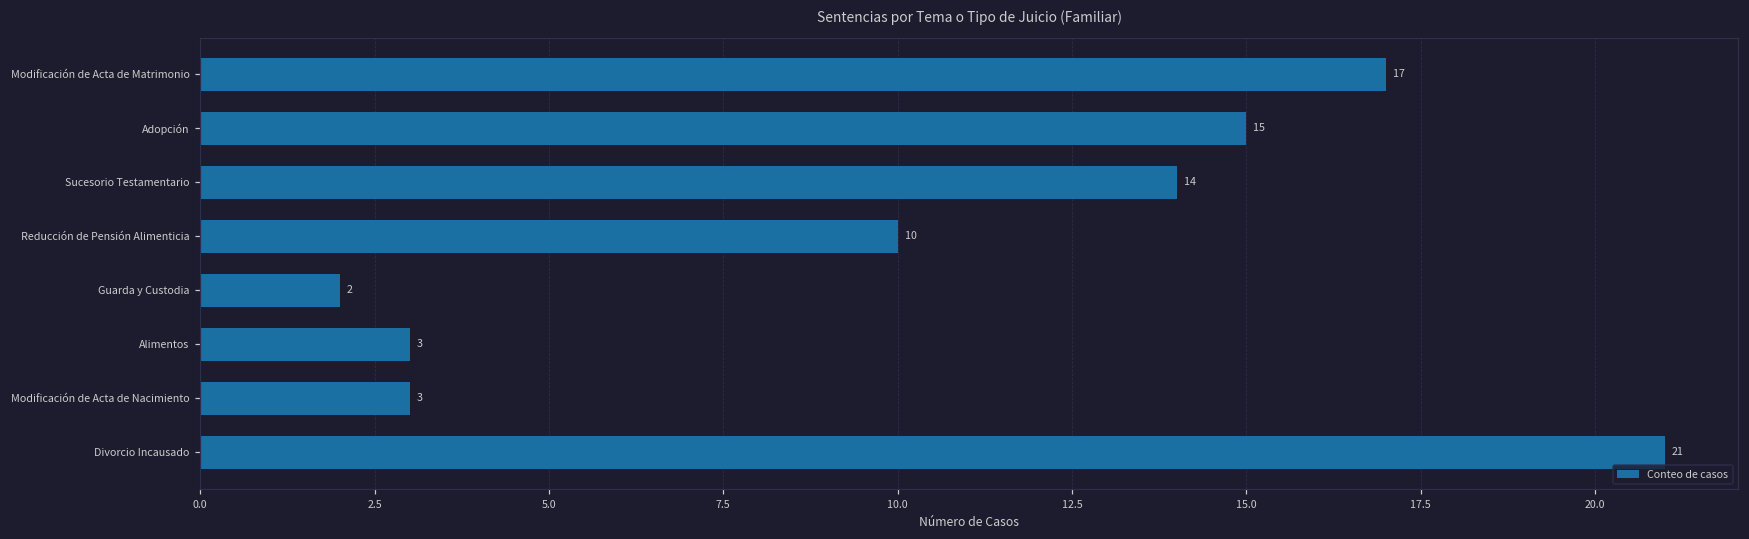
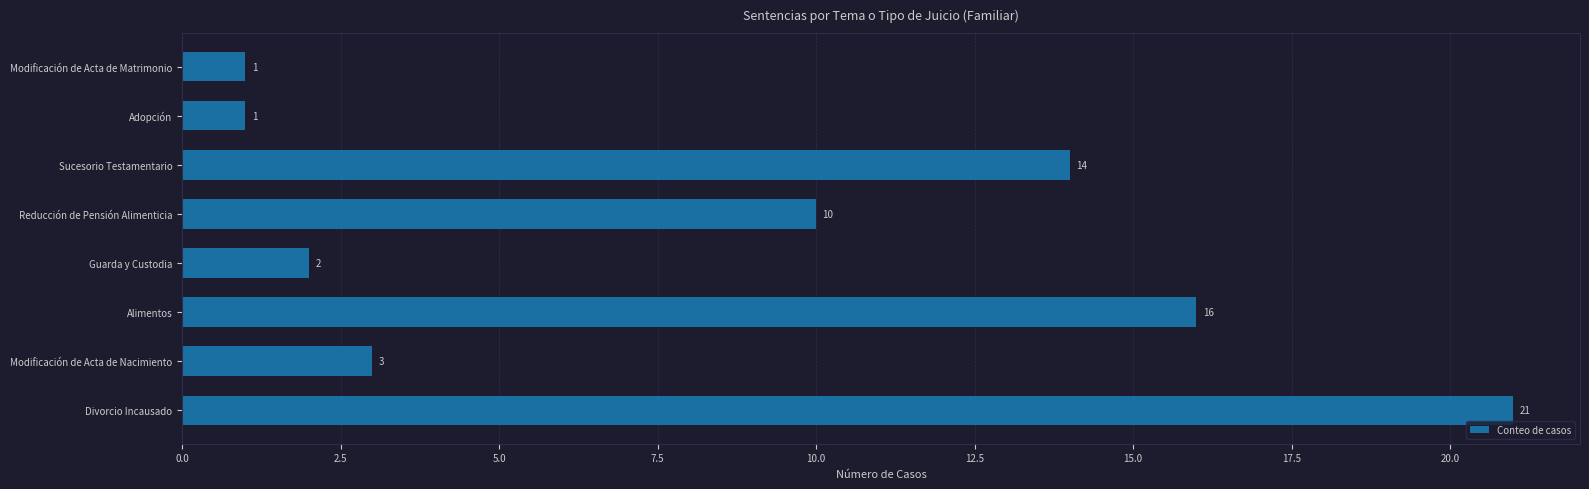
Modificación de Acta de Matrimonio: 17 -> 1
Adopción: 15 -> 1
Alimentos: 3 -> 16
